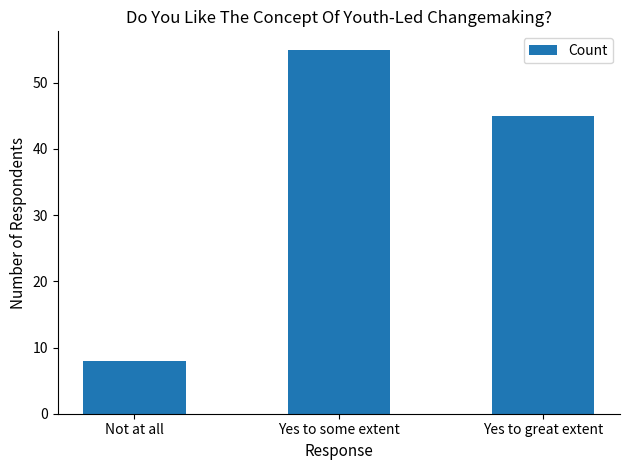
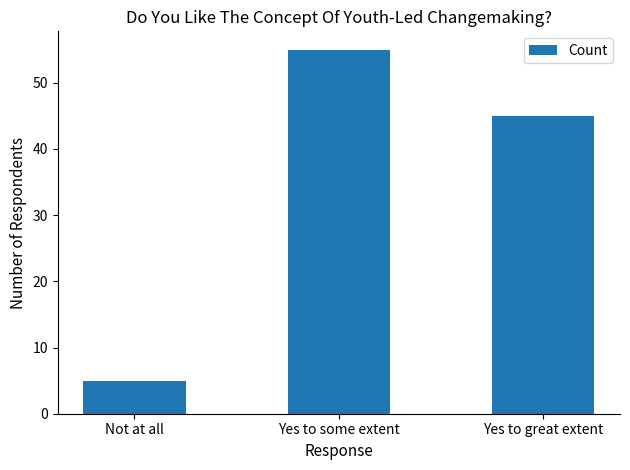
Not at all: 8 -> 5
